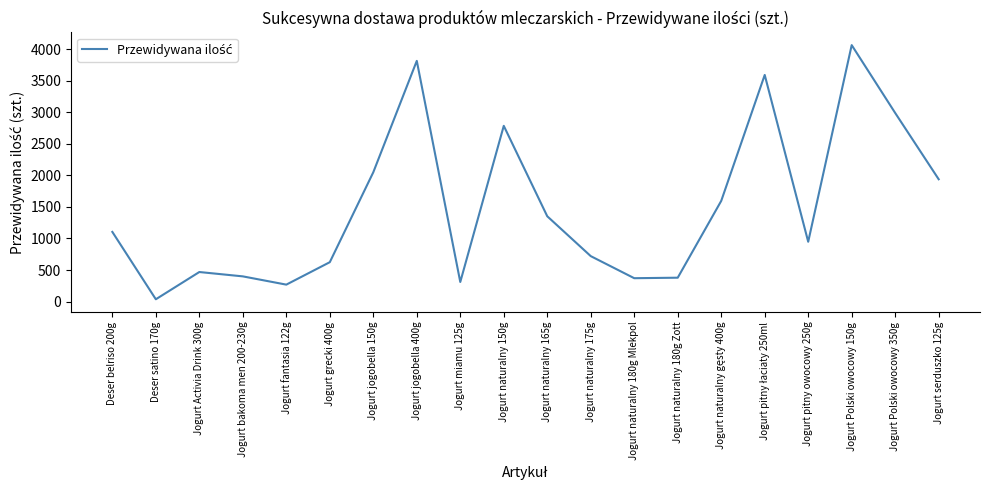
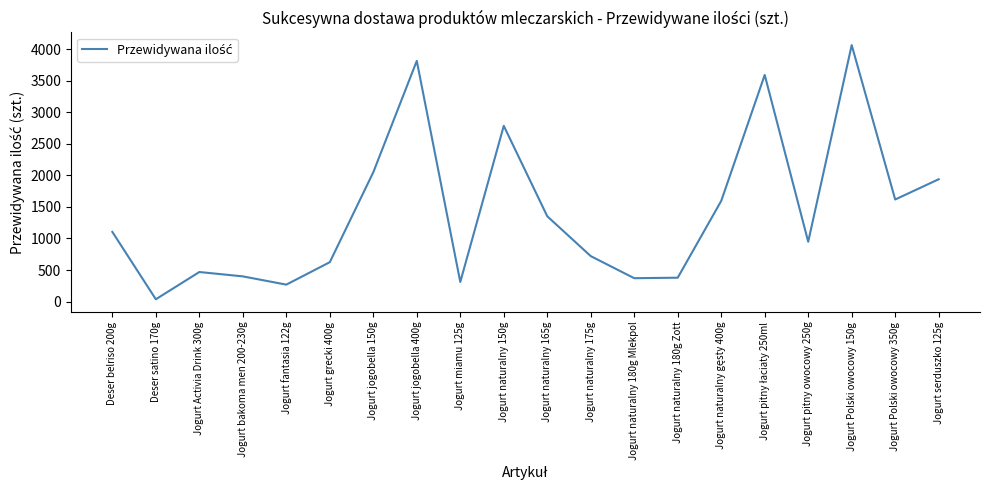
Jogurt Polski owocowy 350g: 3000 -> 1600
